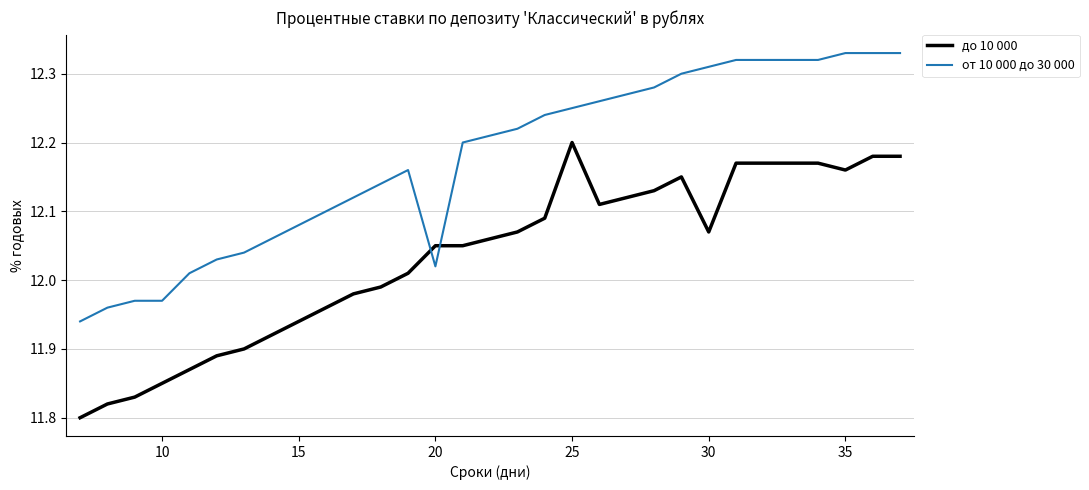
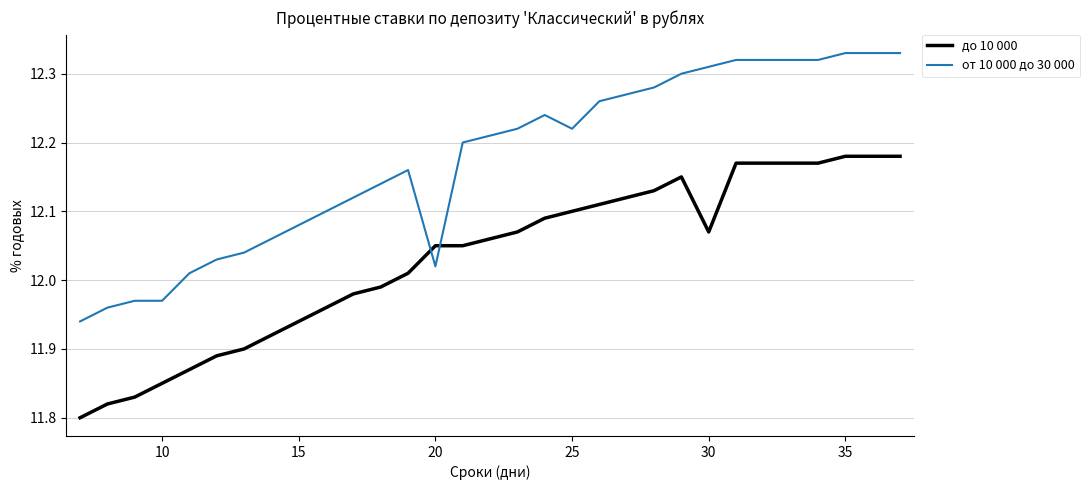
до 10 000, 25: 12.2 -> 12.1
от 10 000 до 30 000, 25: 12.25 -> 12.22
до 10 000, 35: 12.16 -> 12.18
